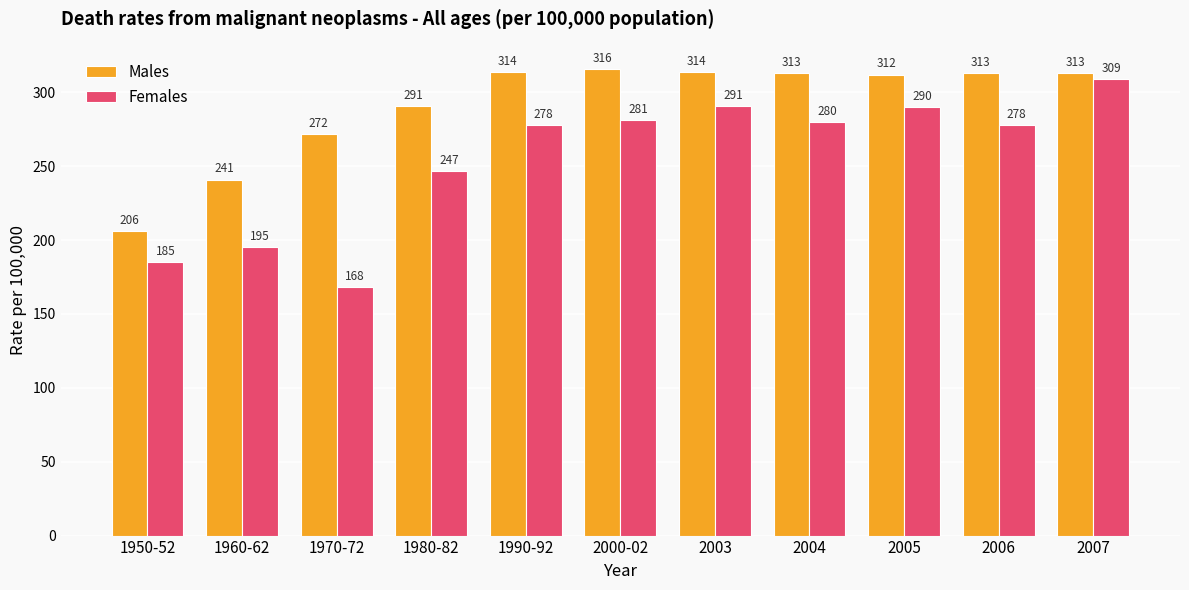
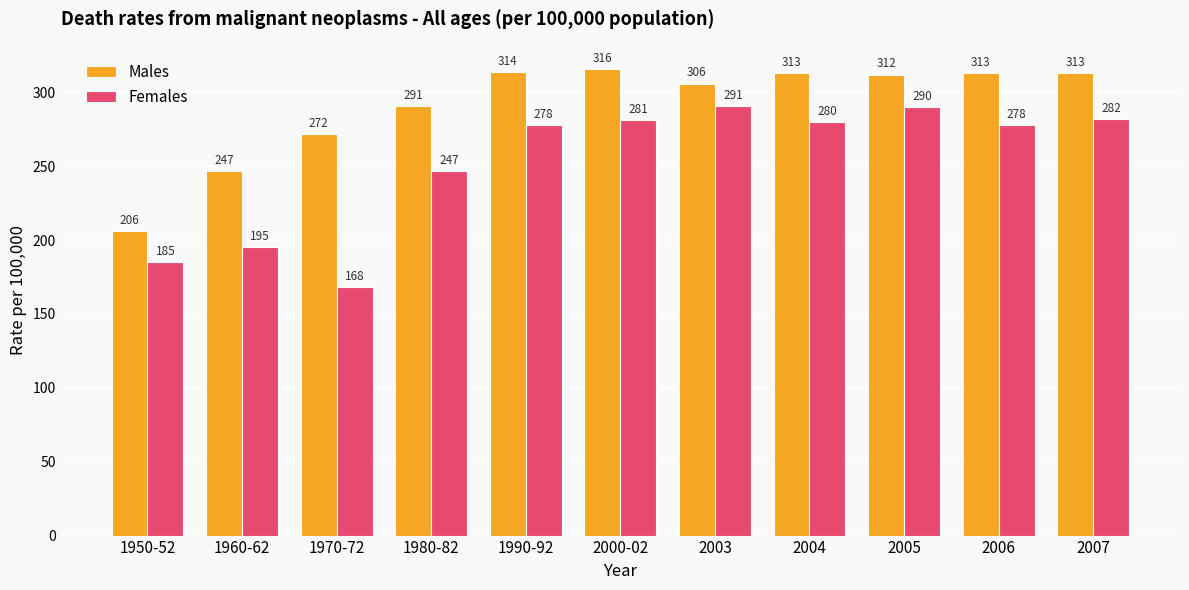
Males, 1960-62: 241 -> 247
Males, 2003: 314 -> 306
Females, 2007: 309 -> 282
